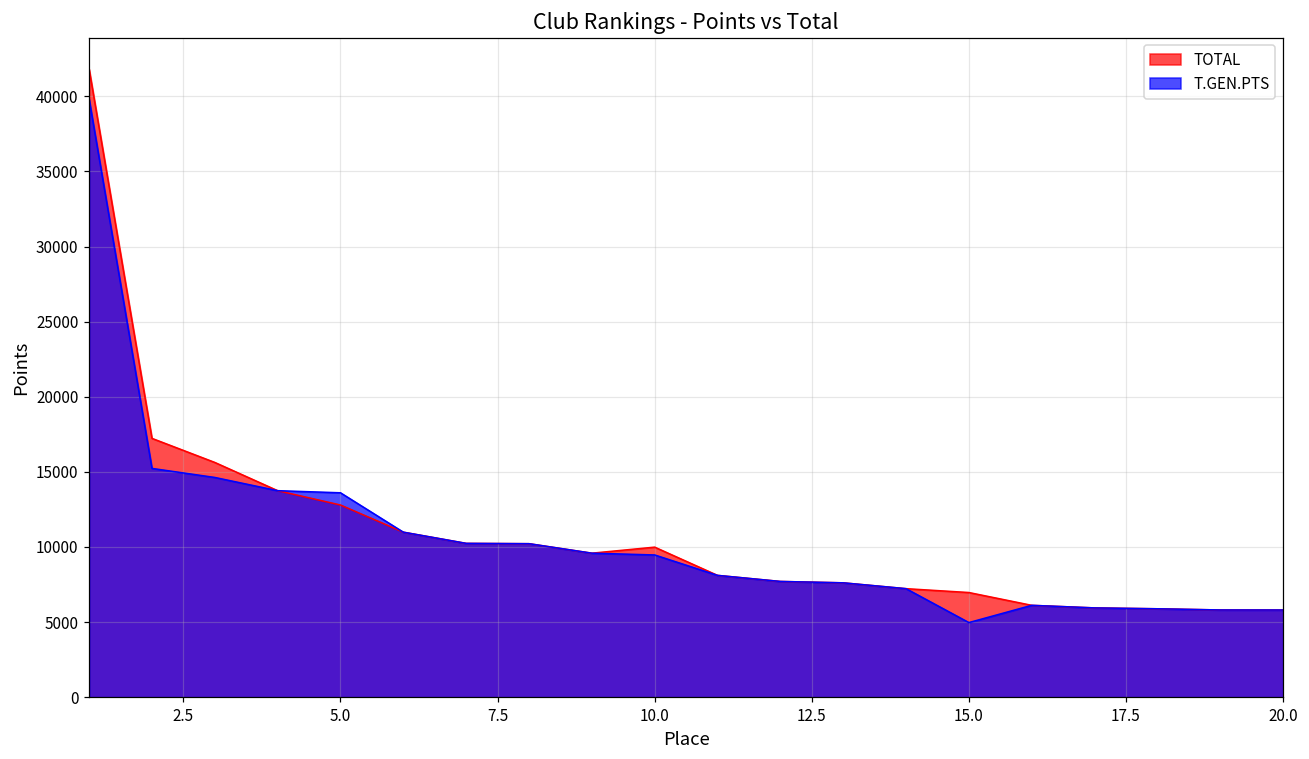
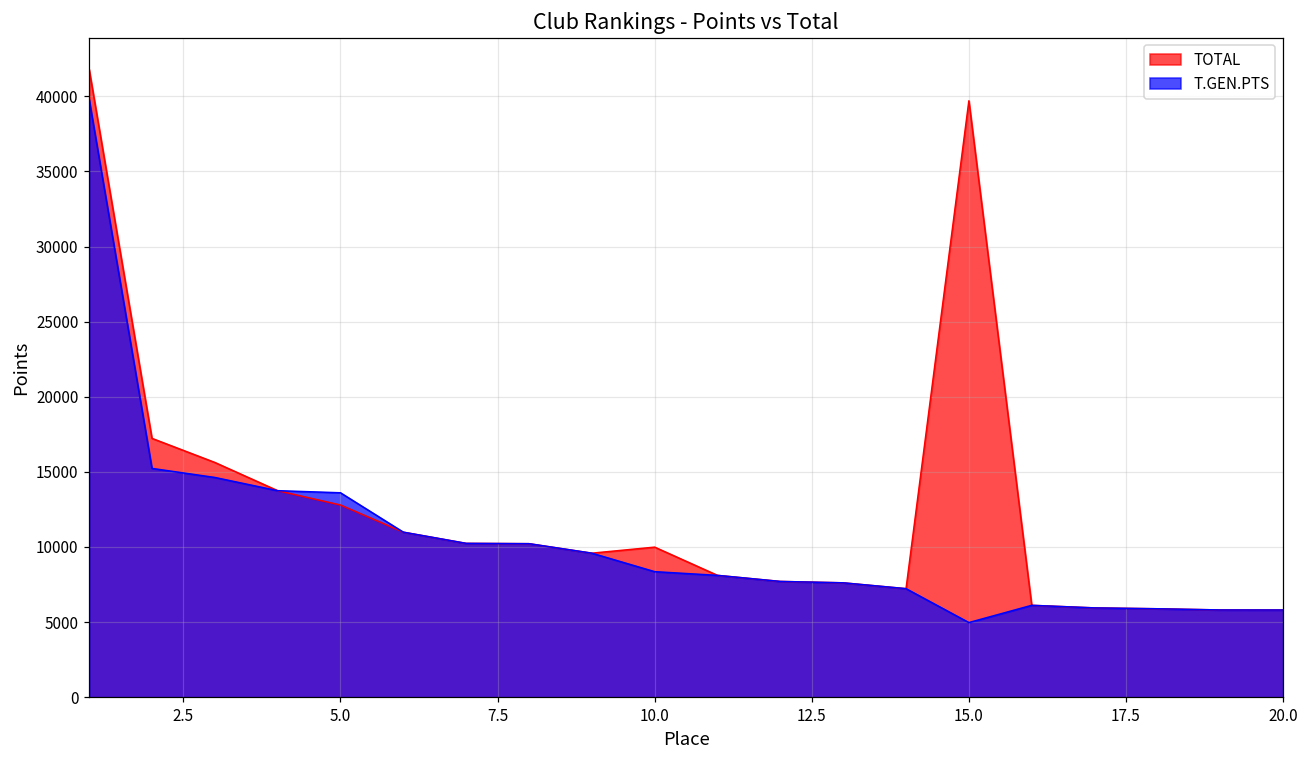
T.GEN.PTS, 10.0: 9500 -> 8400
TOTAL, 15.0: 7000 -> 39700
